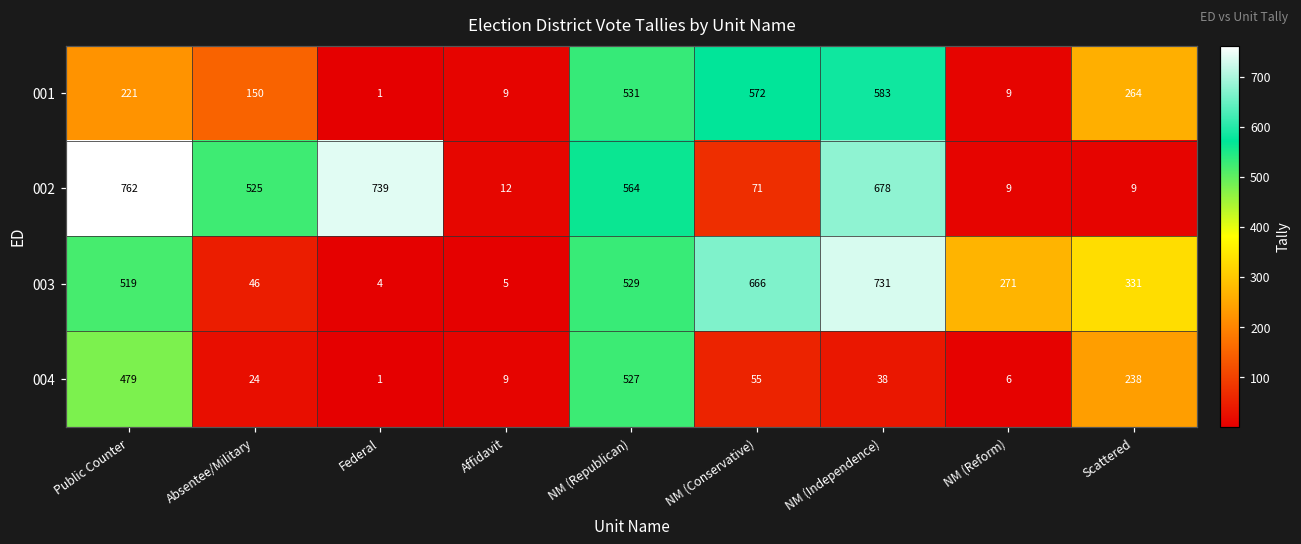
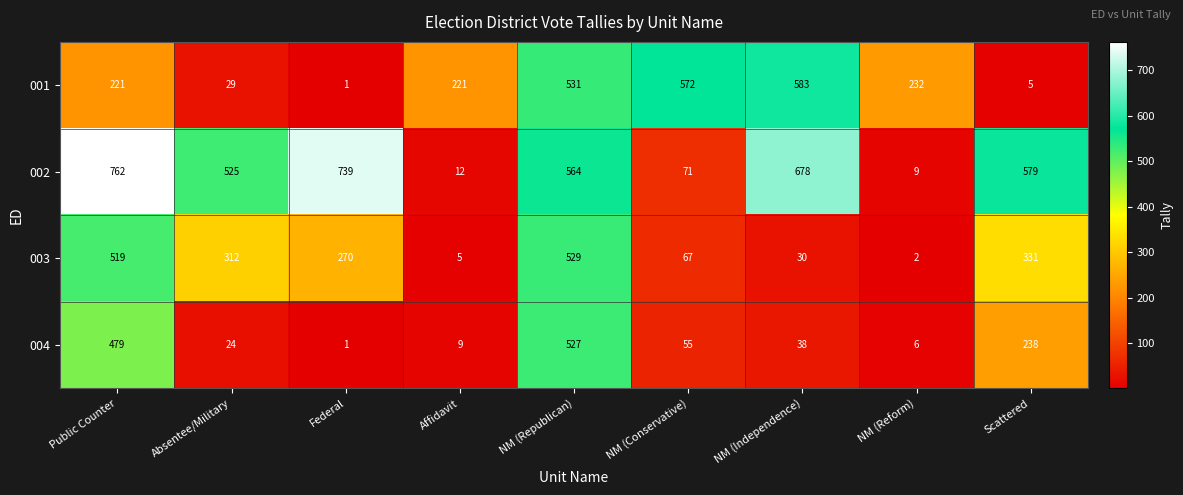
001, Absentee/Military: 150 -> 29
001, Affidavit: 9 -> 221
001, NM (Reform): 9 -> 232
001, Scattered: 264 -> 5
002, Scattered: 9 -> 579
003, Absentee/Military: 46 -> 312
003, Federal: 4 -> 270
003, NM (Conservative): 666 -> 67
003, NM (Independence): 731 -> 30
003, NM (Reform): 271 -> 2
